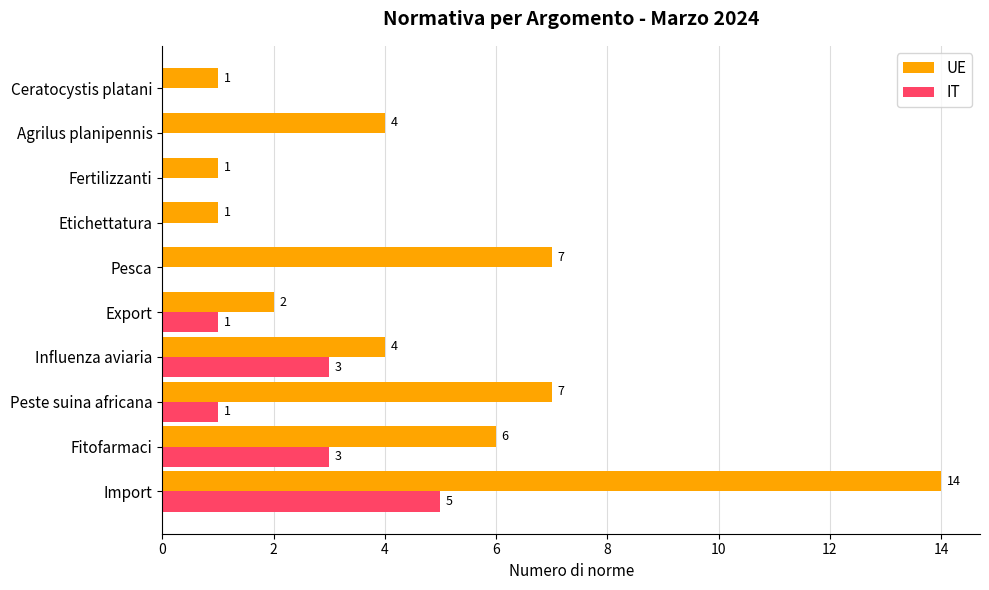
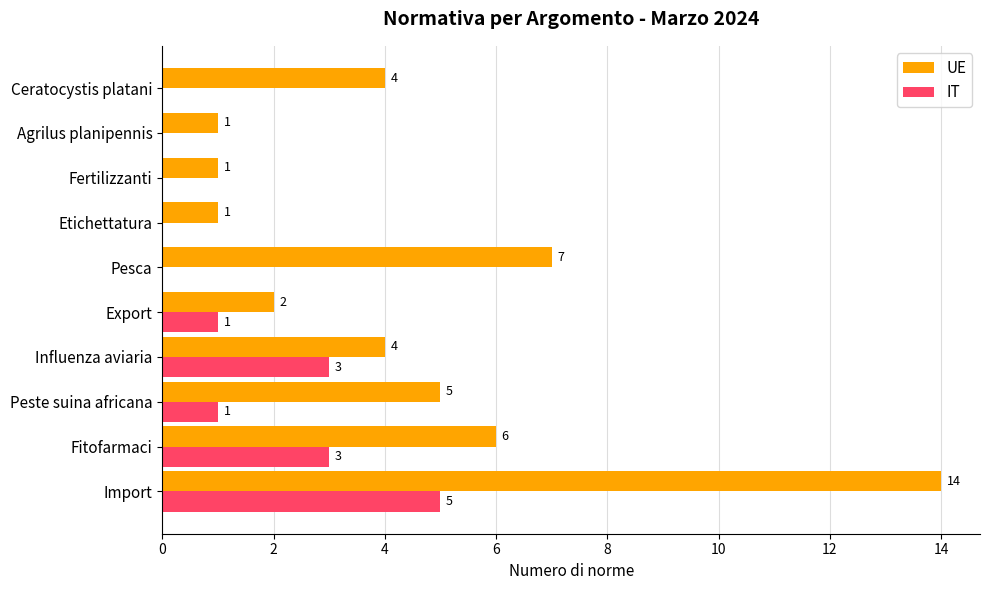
UE, Ceratocystis platani: 1 -> 4
UE, Agrilus planipennis: 4 -> 1
UE, Peste suina africana: 7 -> 5
